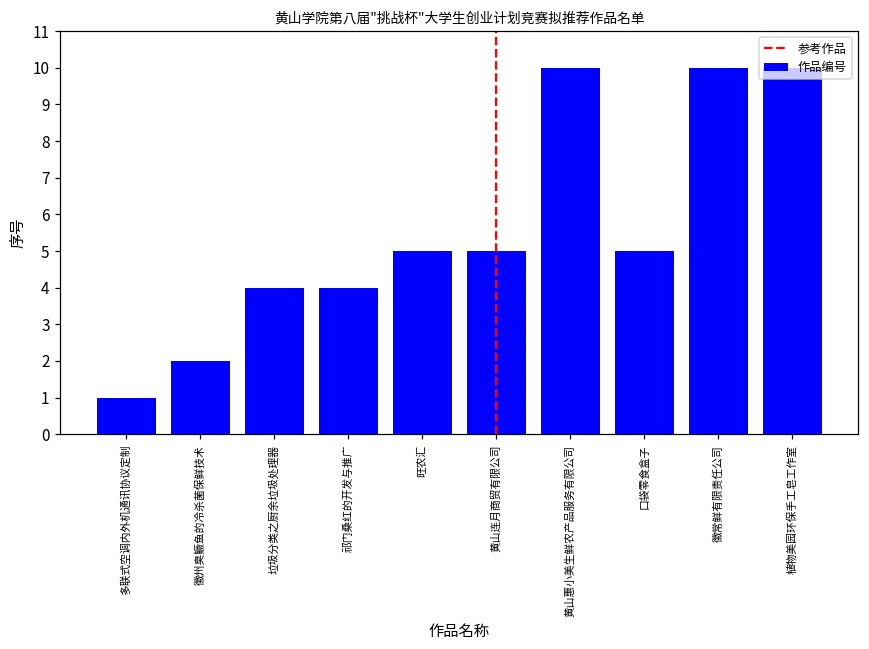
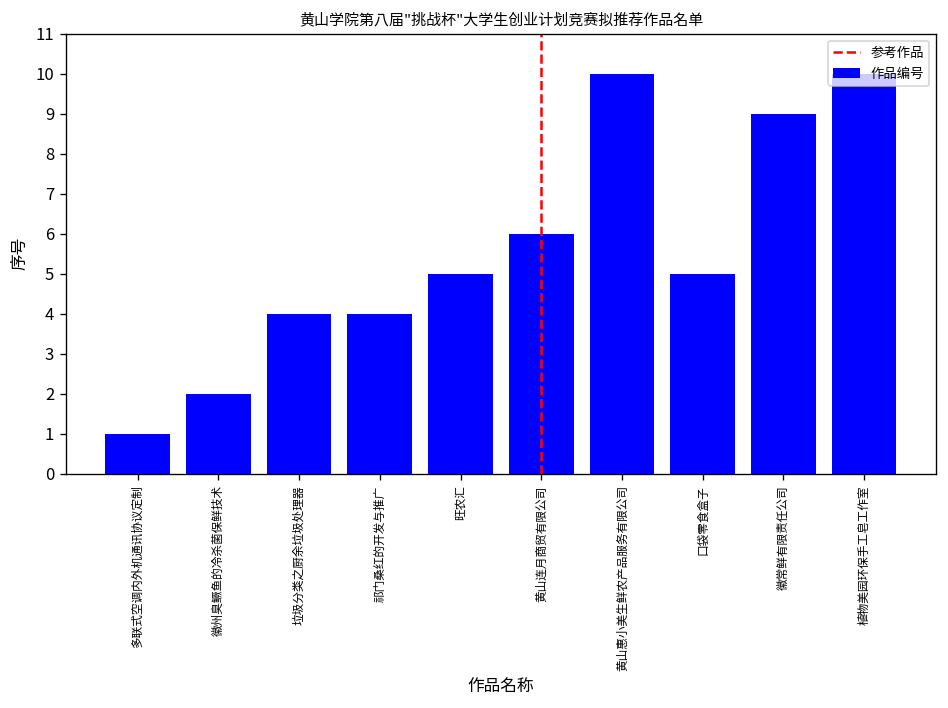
黄山连月商贸有限公司: 5 -> 6
徽常鲜有限责任公司: 10 -> 9
